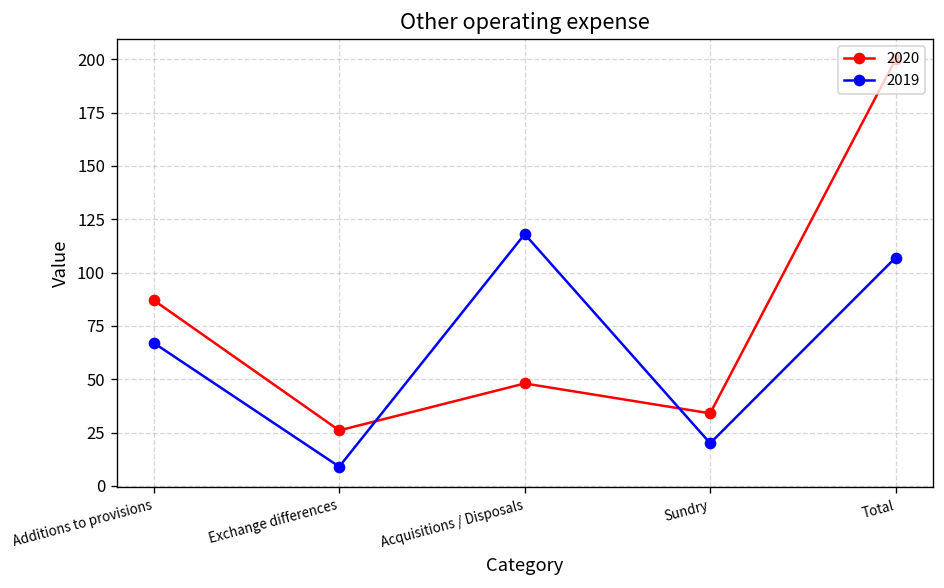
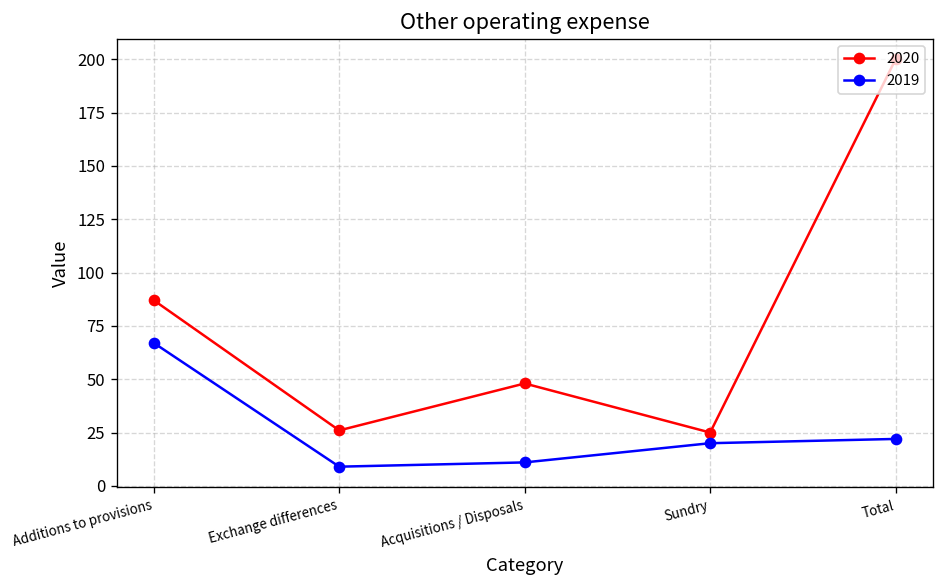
2019, Acquisitions / Disposals: 118 -> 11
2020, Sundry: 34 -> 25
2019, Total: 107 -> 22
